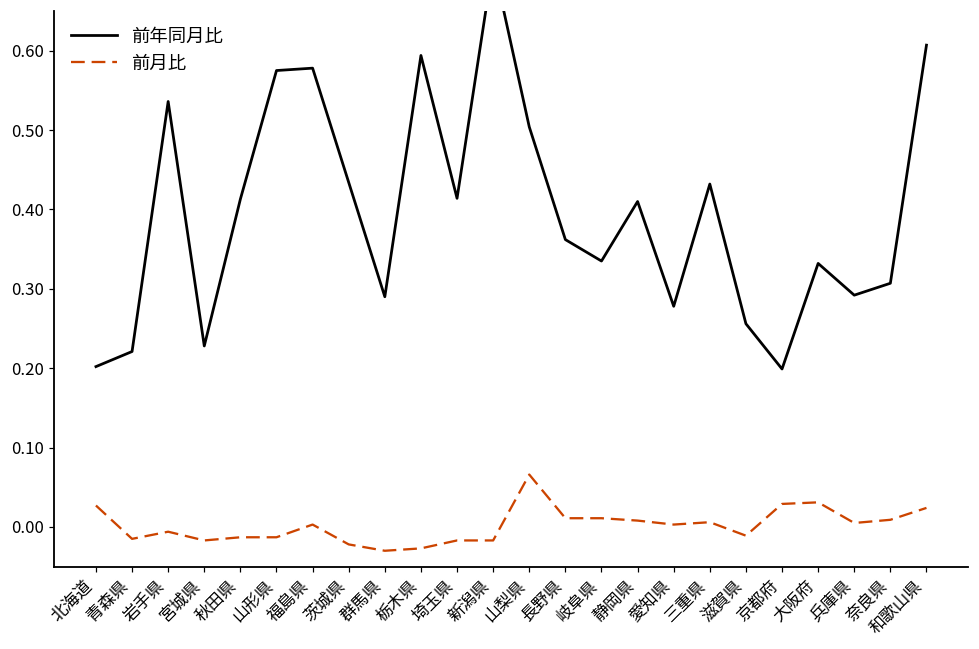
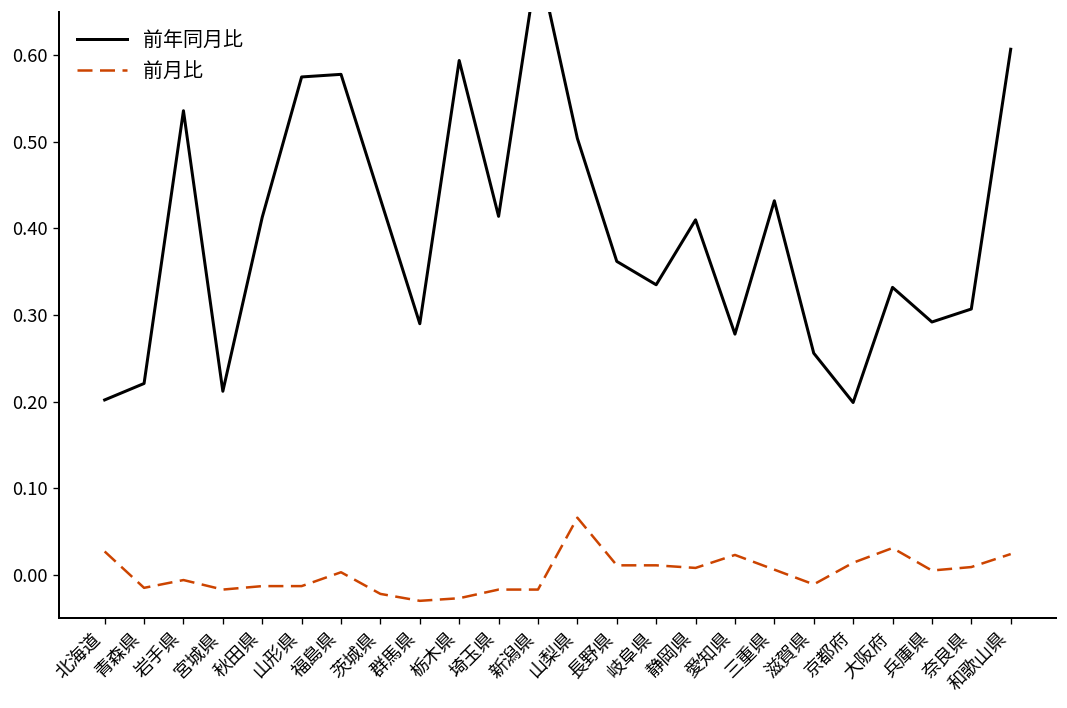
前年同月比, 宮城県: 0.23 -> 0.21
前月比, 愛知県: 0.00 -> 0.02
前月比, 京都府: 0.03 -> 0.01
